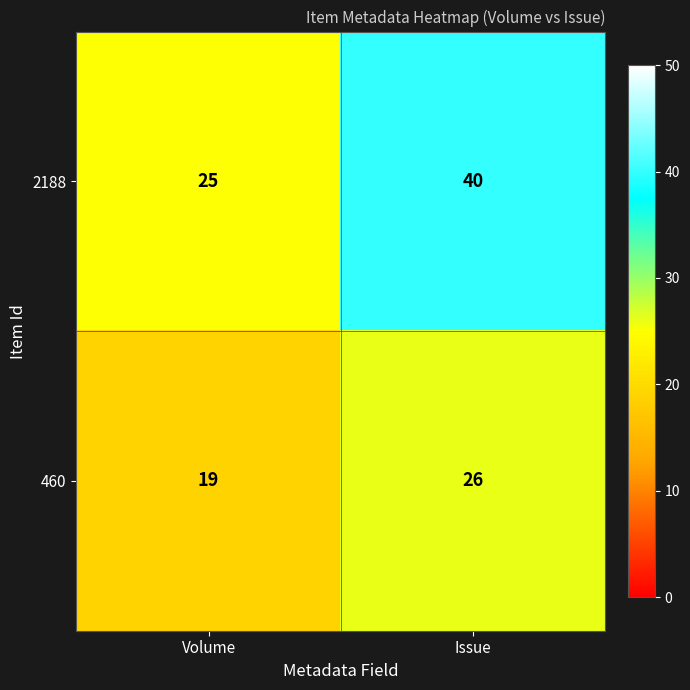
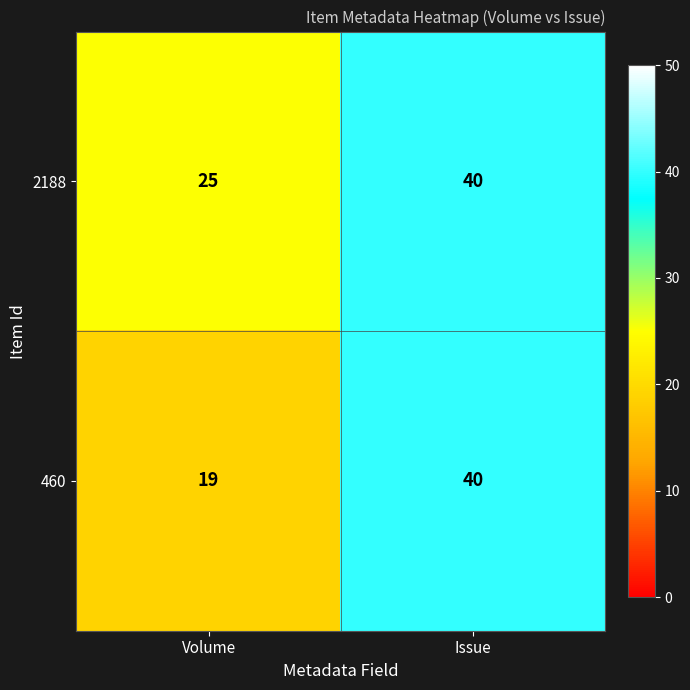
460, Issue: 26 -> 40
